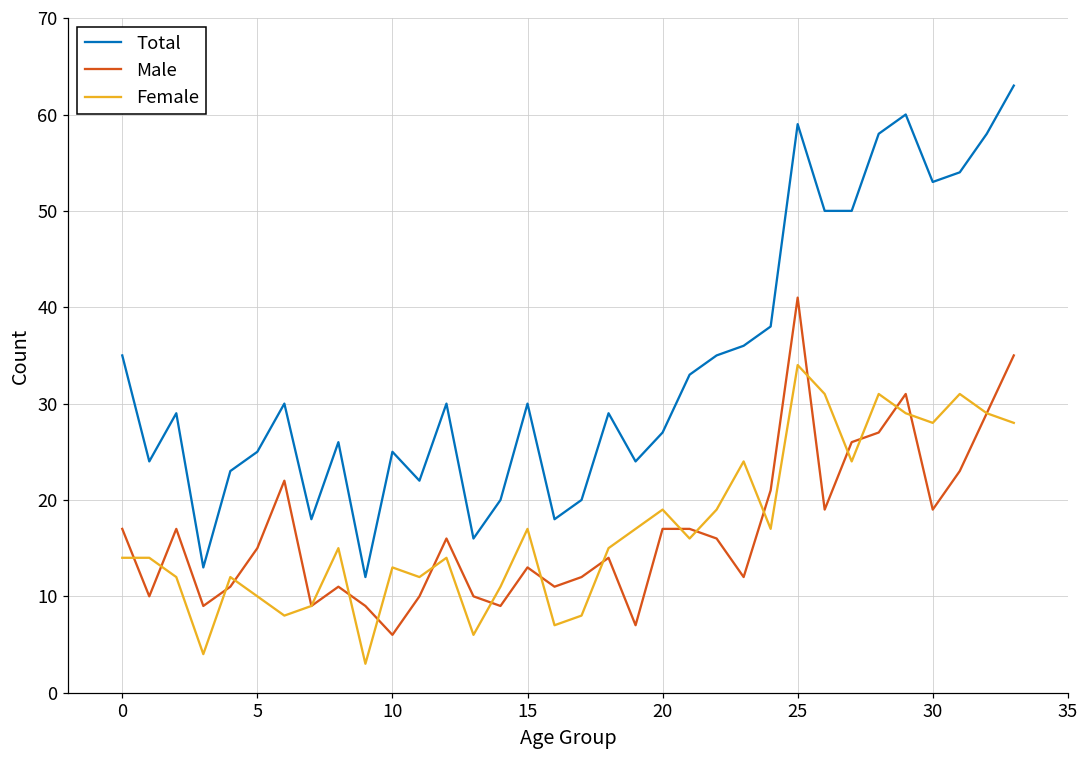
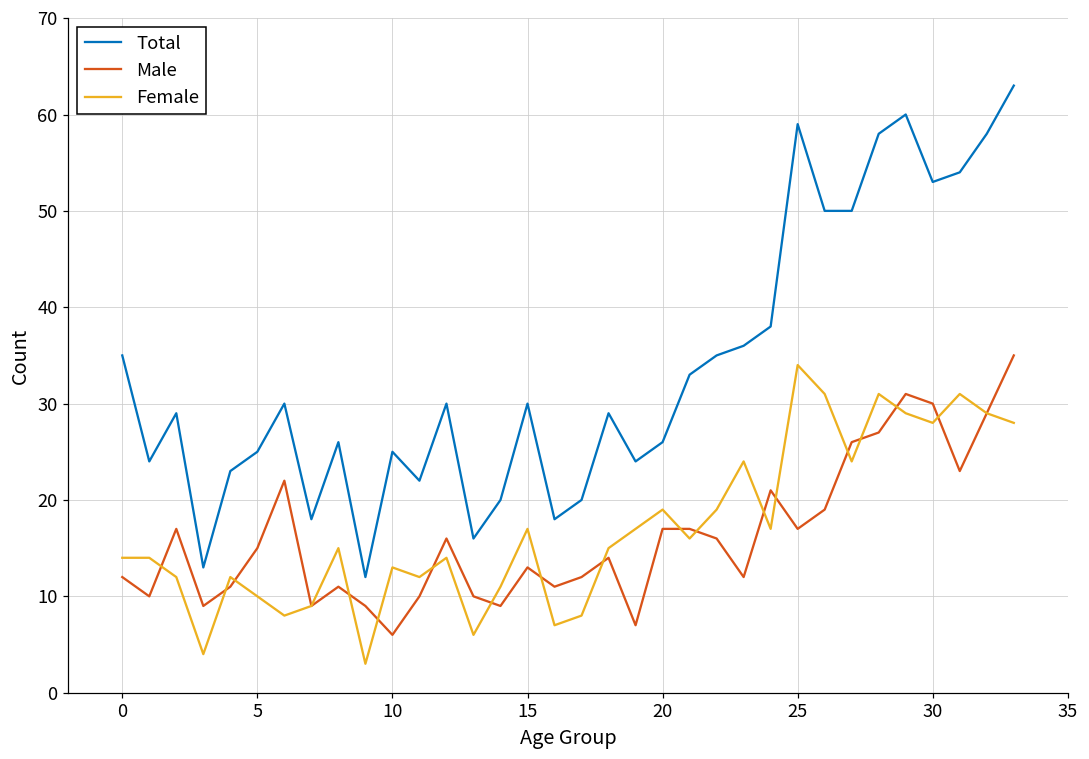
Male, 0: 17 -> 12
Total, 20: 27 -> 26
Male, 25: 41 -> 17
Male, 30: 19 -> 30
